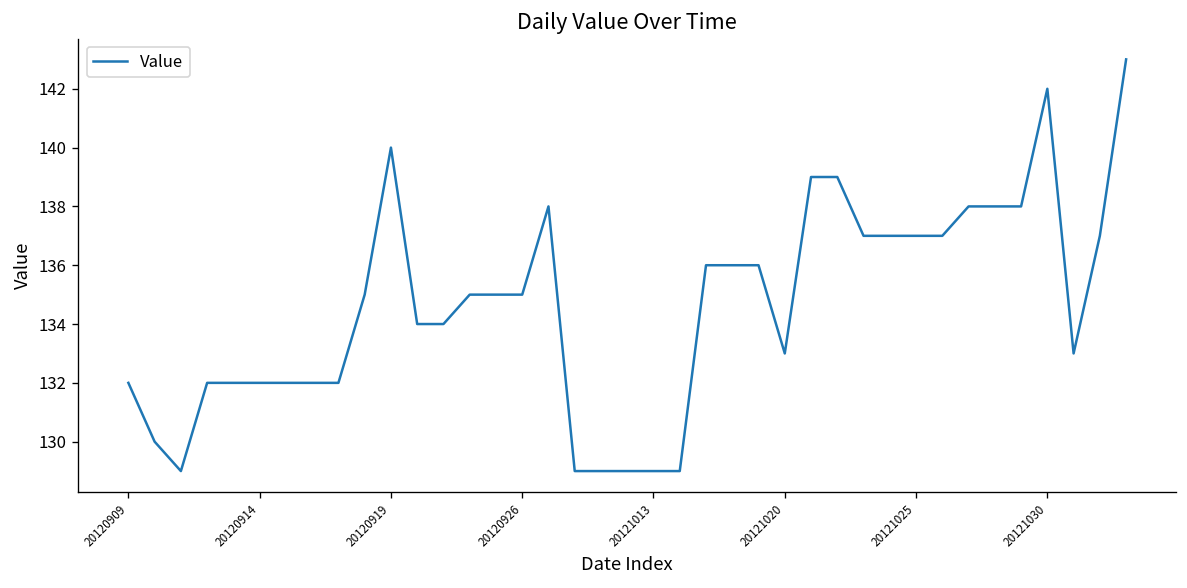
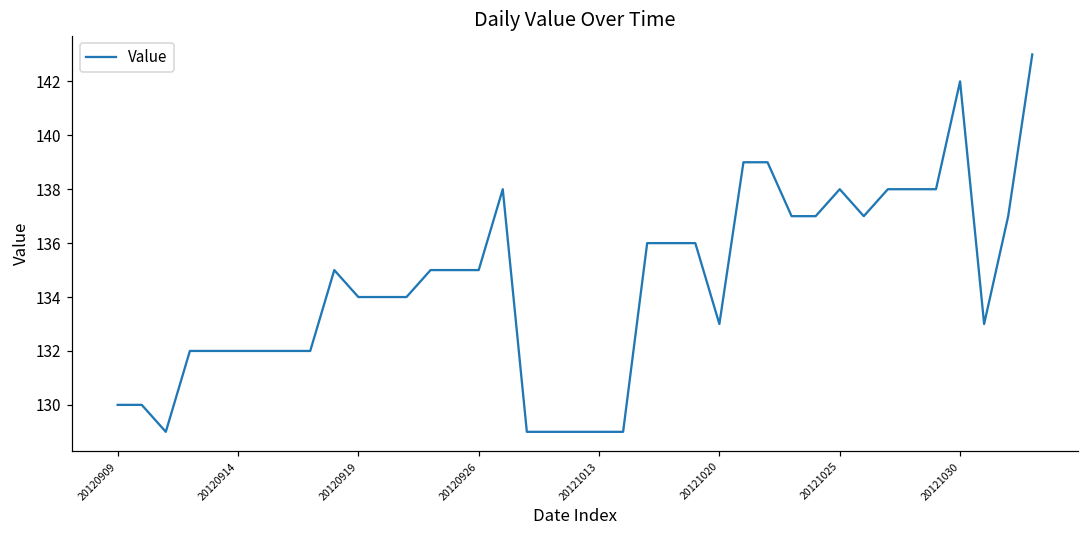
20120909: 132 -> 130
20120919: 140 -> 134
20121025: 137 -> 138
